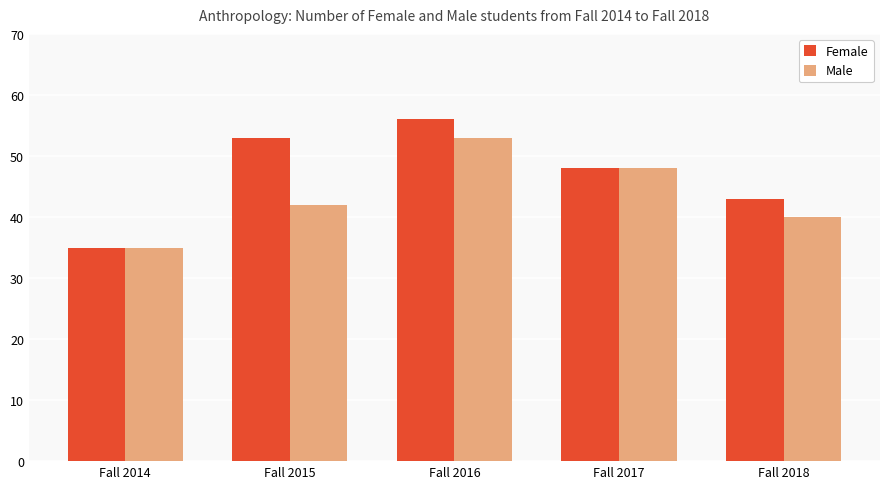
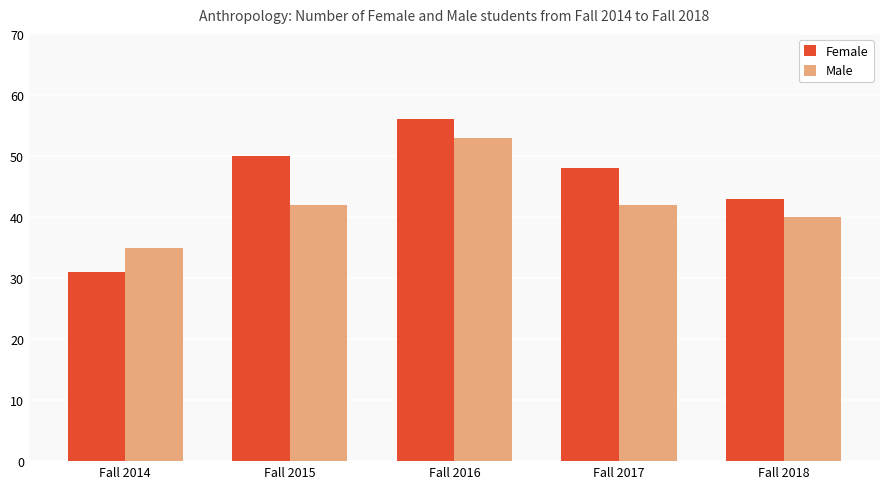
Female, Fall 2014: 35 -> 31
Female, Fall 2015: 53 -> 50
Male, Fall 2017: 48 -> 42
